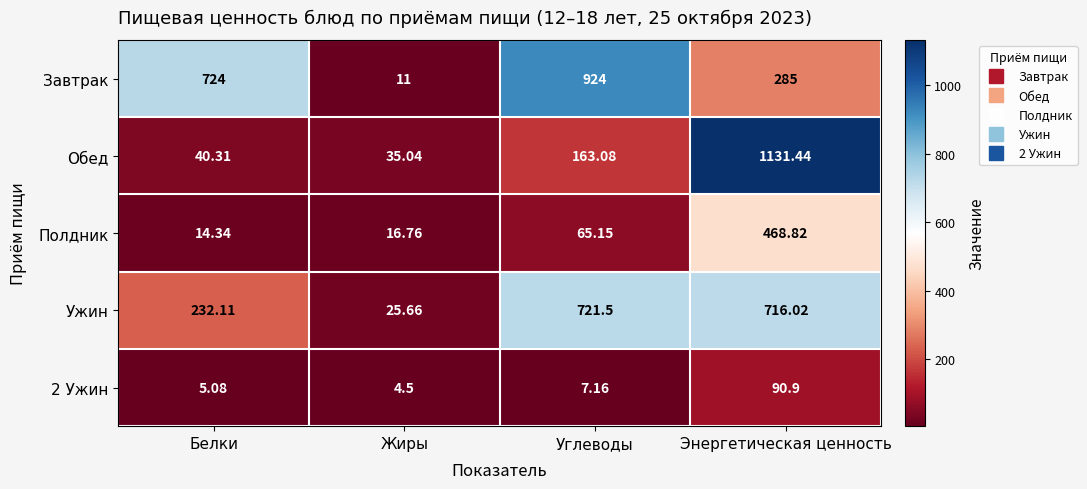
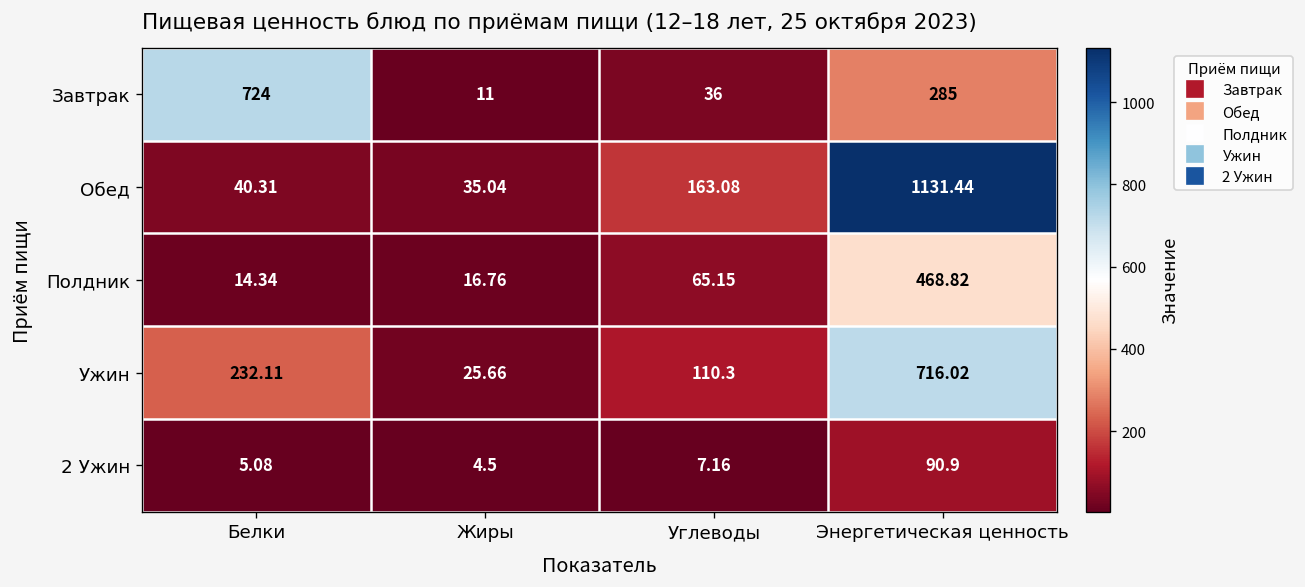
Завтрак, Углеводы: 924 -> 36
Ужин, Углеводы: 721.5 -> 110.3
